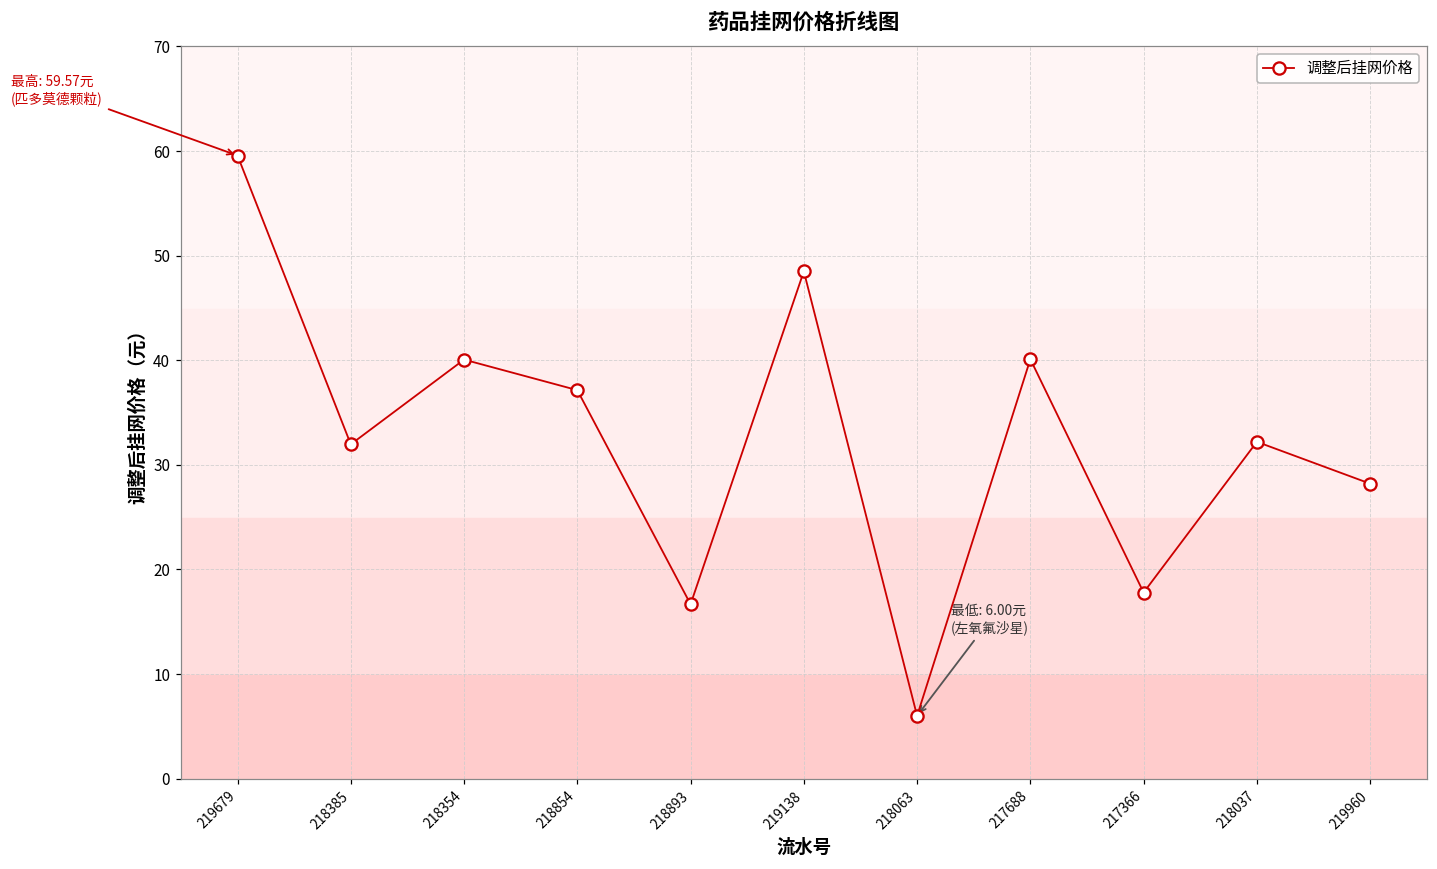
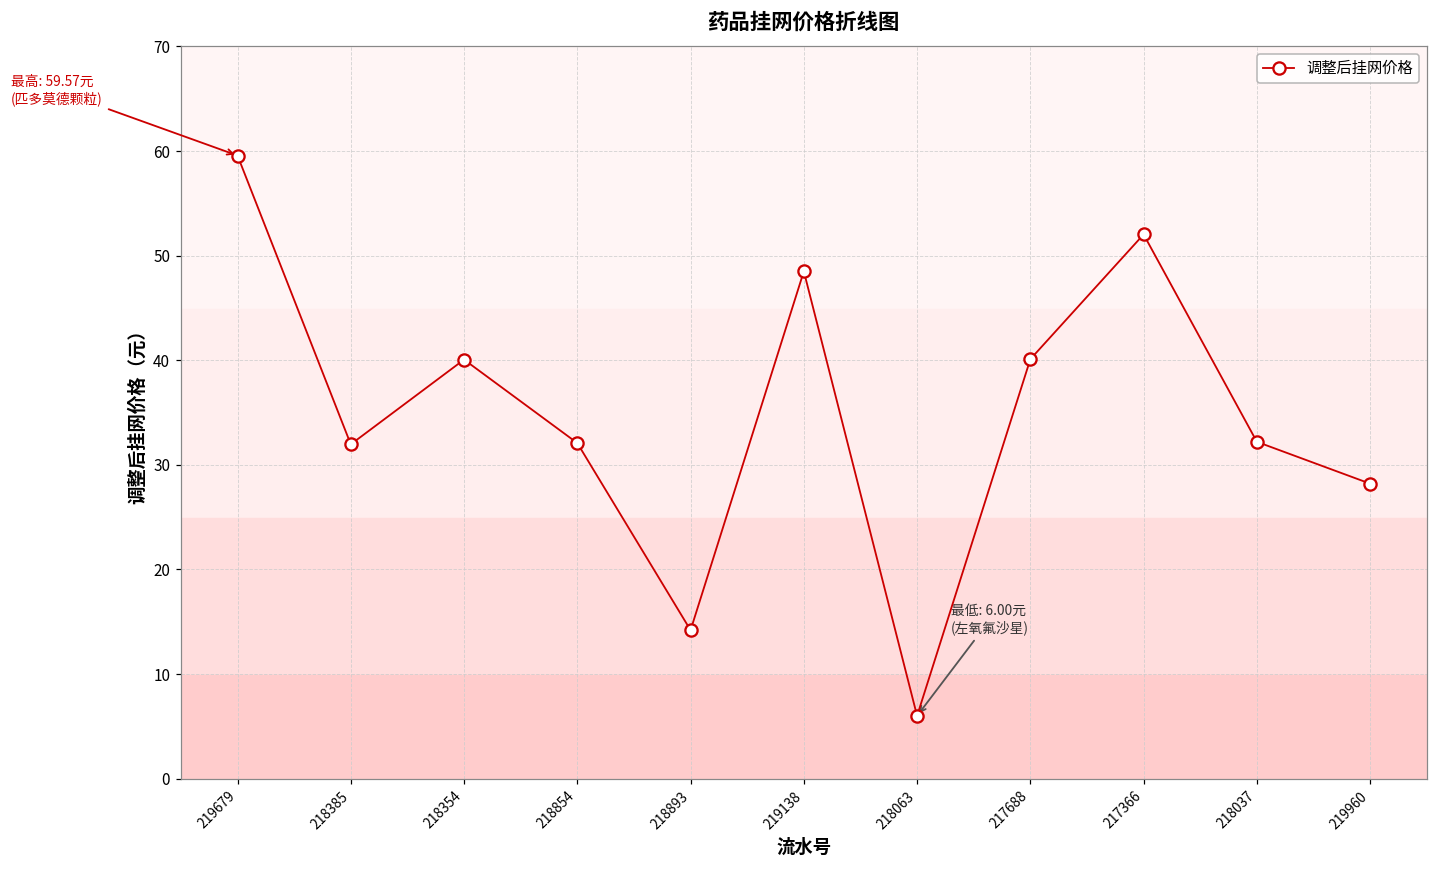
218854: 37 -> 32
218893: 17 -> 14
217366: 18 -> 52
